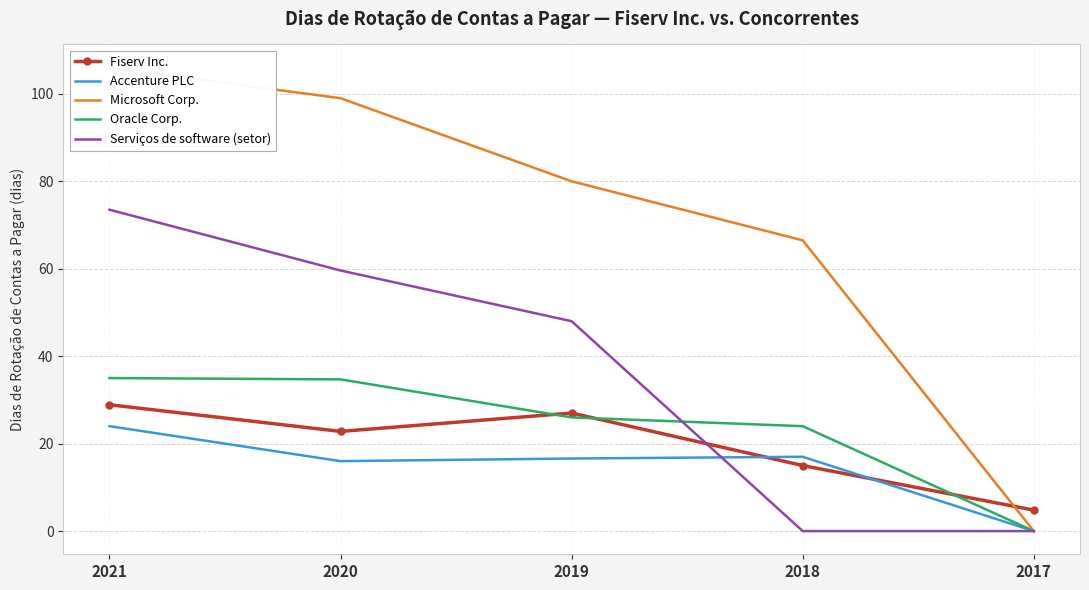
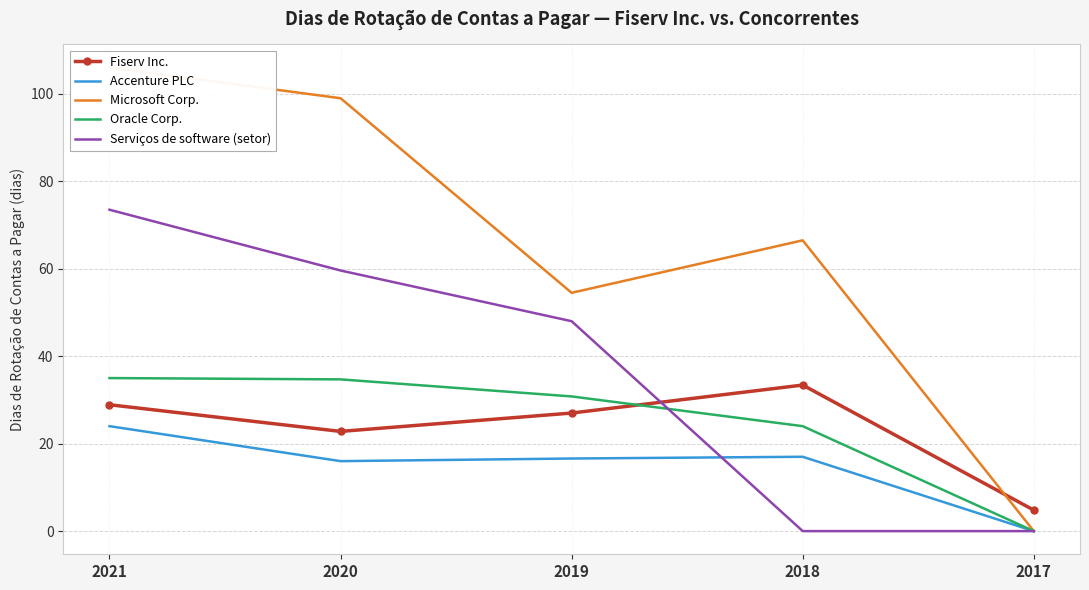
Microsoft Corp., 2019: 80 -> 55
Oracle Corp., 2019: 26 -> 31
Fiserv Inc., 2018: 15 -> 33
